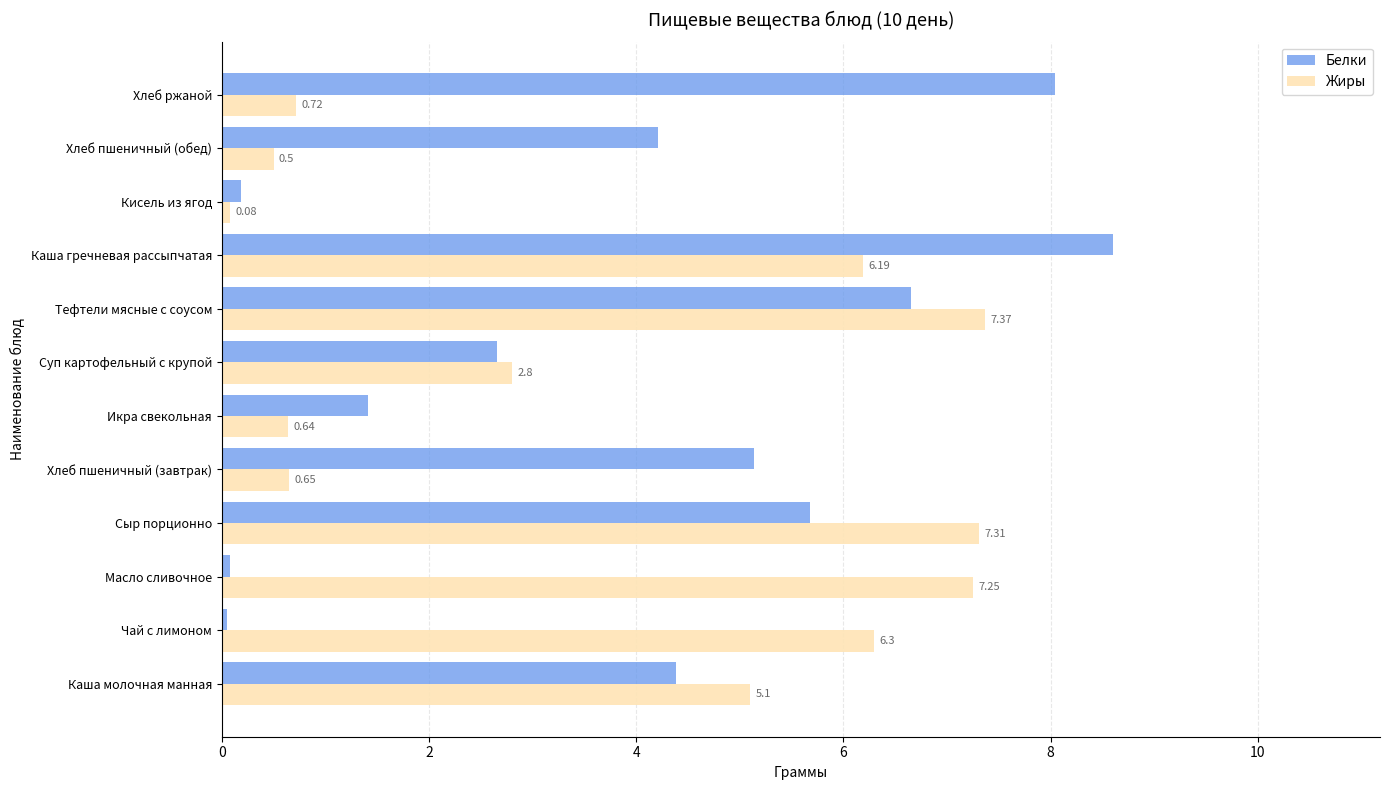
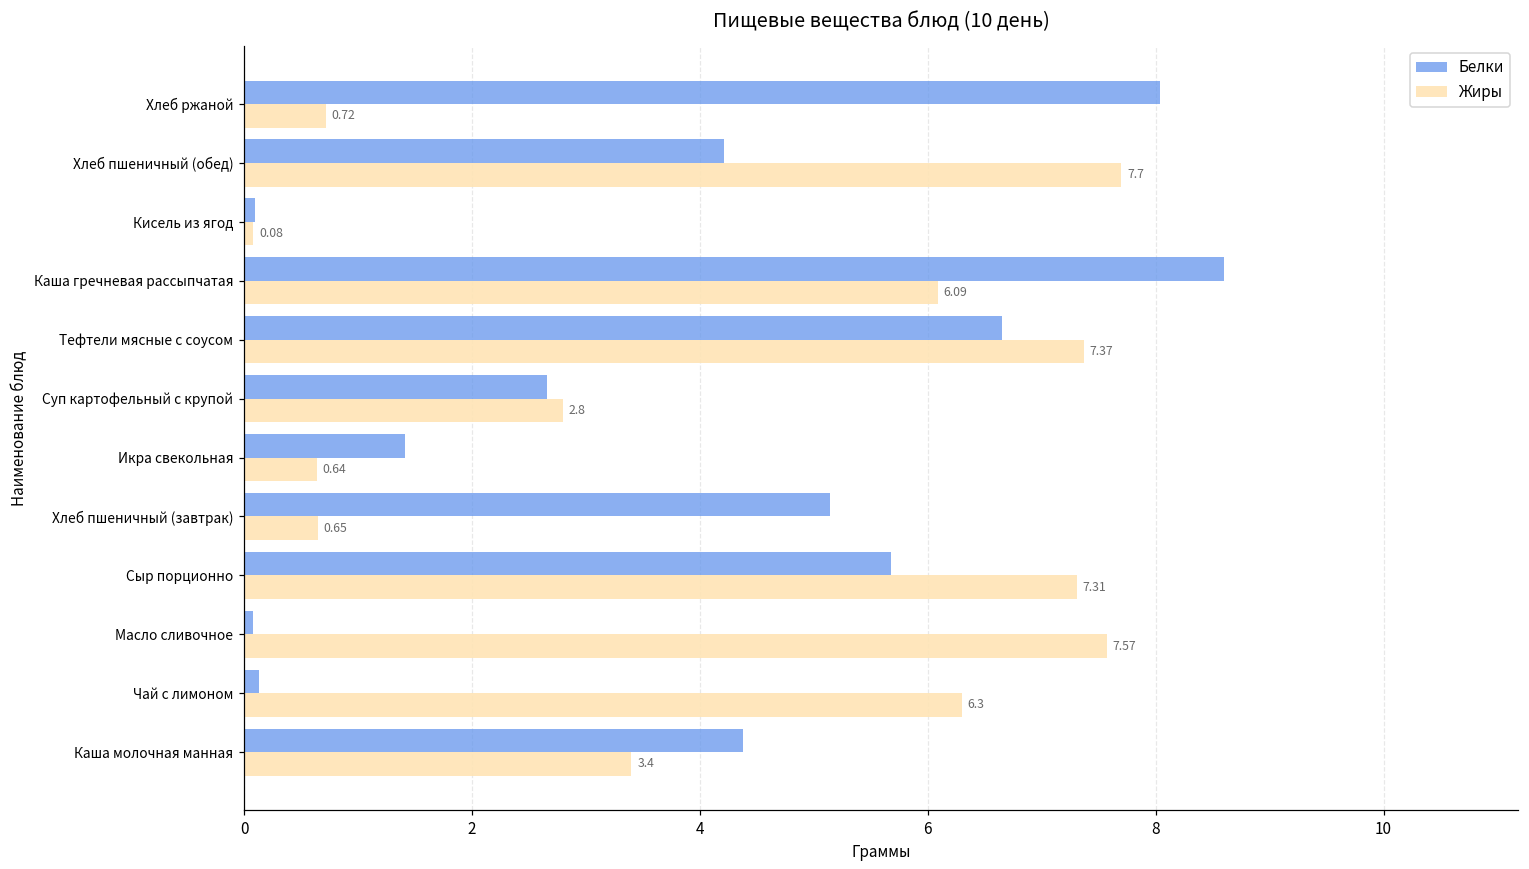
Жиры, Хлеб пшеничный (обед): 0.5 -> 7.7
Белки, Кисель из ягод: 0.18 -> 0.10
Жиры, Каша гречневая рассыпчатая: 6.19 -> 6.09
Жиры, Масло сливочное: 7.25 -> 7.57
Белки, Чай с лимоном: 0.05 -> 0.13
Жиры, Каша молочная манная: 5.1 -> 3.4
